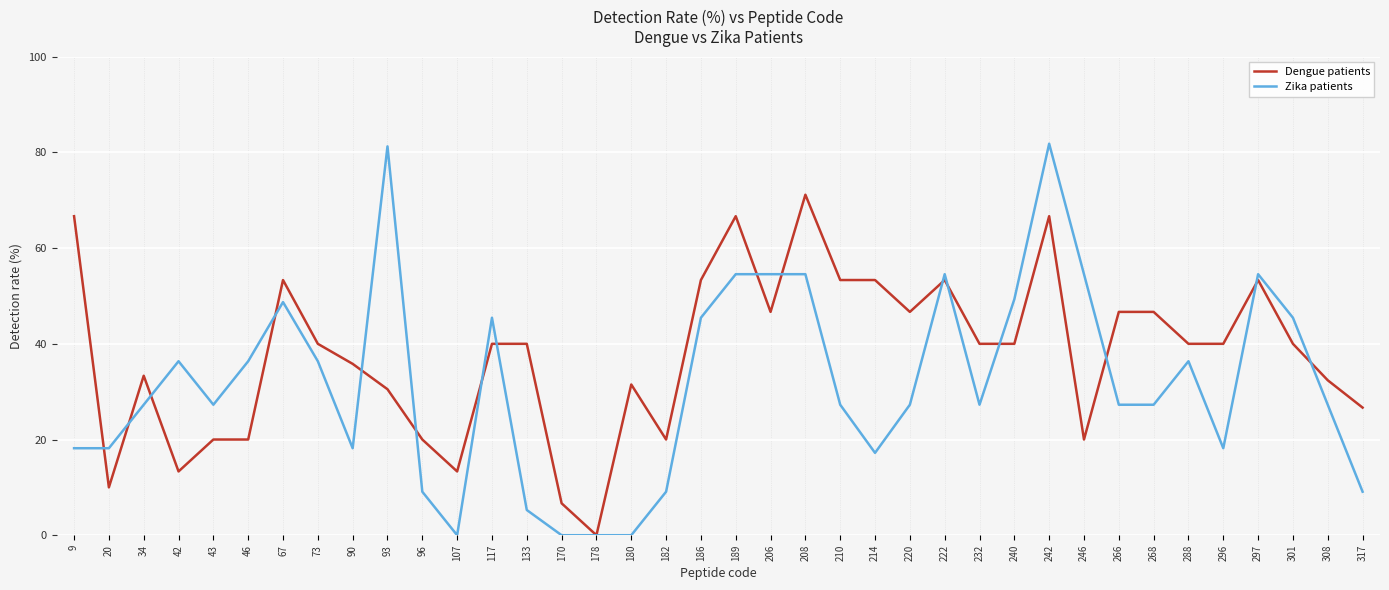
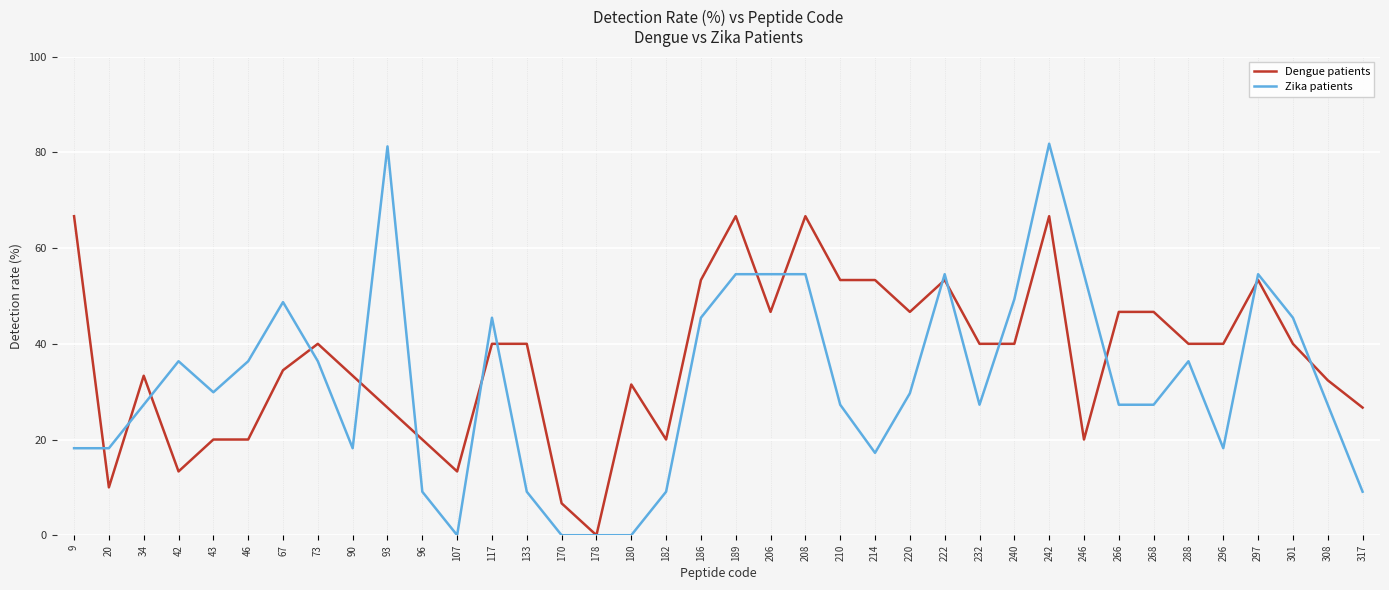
Zika patients, 43: 27 -> 30
Dengue patients, 67: 53 -> 34
Dengue patients, 90: 36 -> 33
Dengue patients, 93: 31 -> 27
Zika patients, 133: 5 -> 9
Dengue patients, 208: 71 -> 67
Zika patients, 220: 27 -> 30
